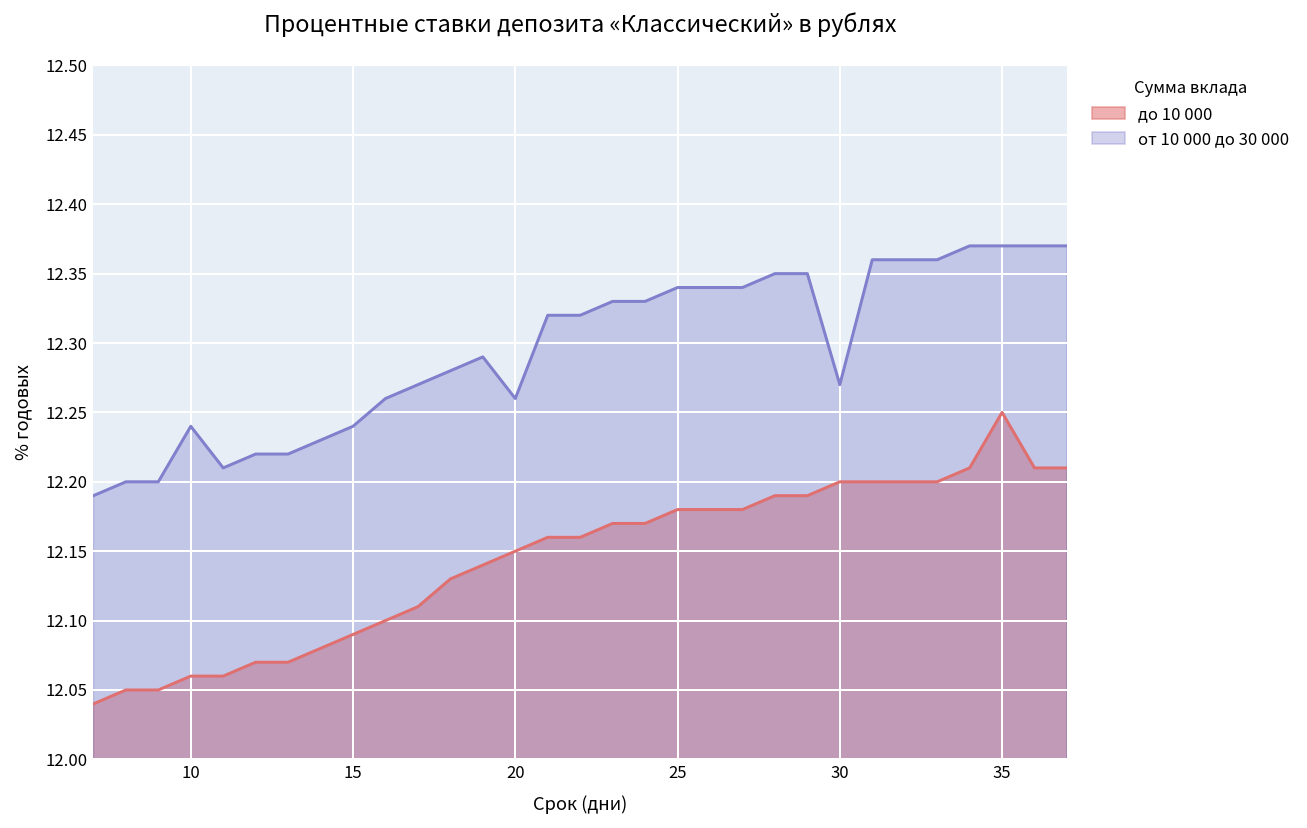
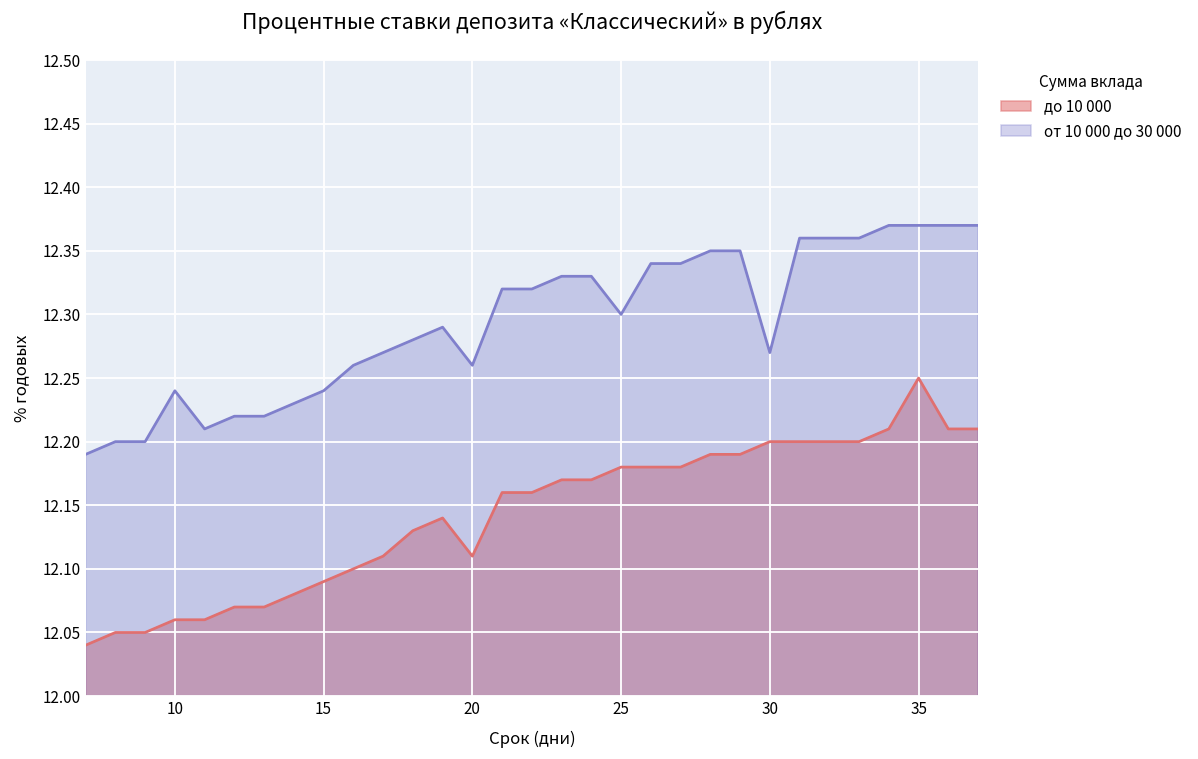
до 10 000, 20: 12.15 -> 12.11
от 10 000 до 30 000, 25: 12.34 -> 12.30
